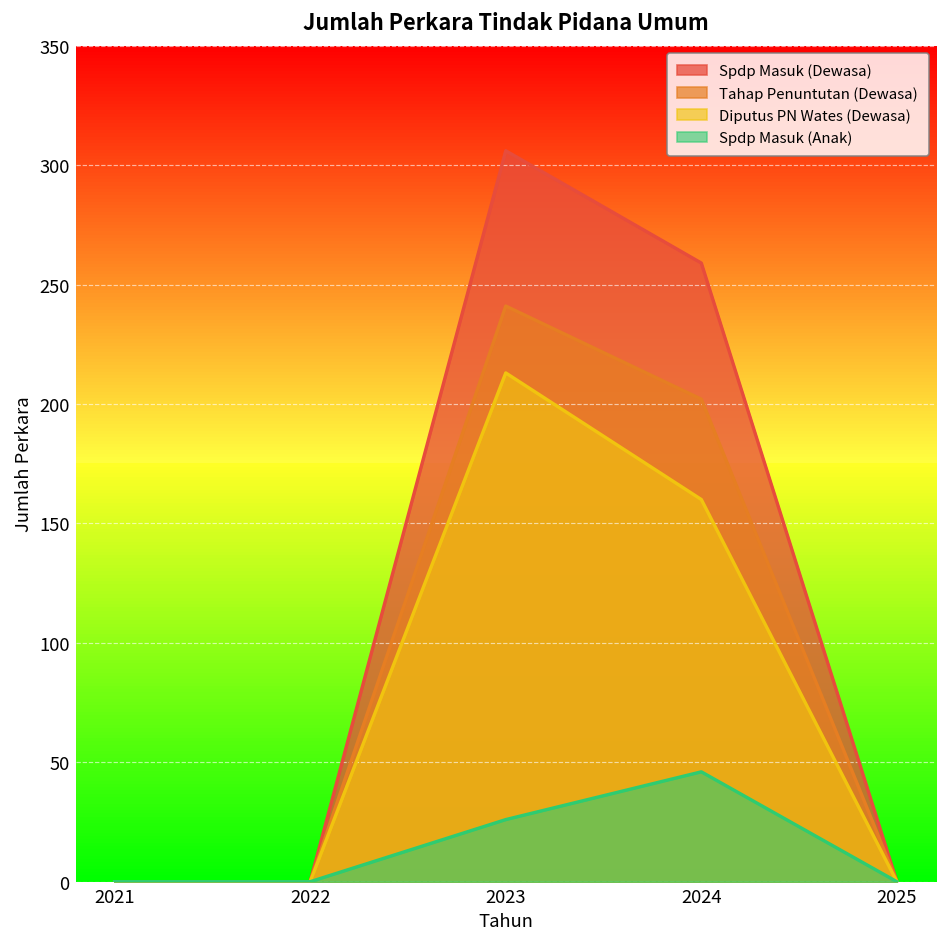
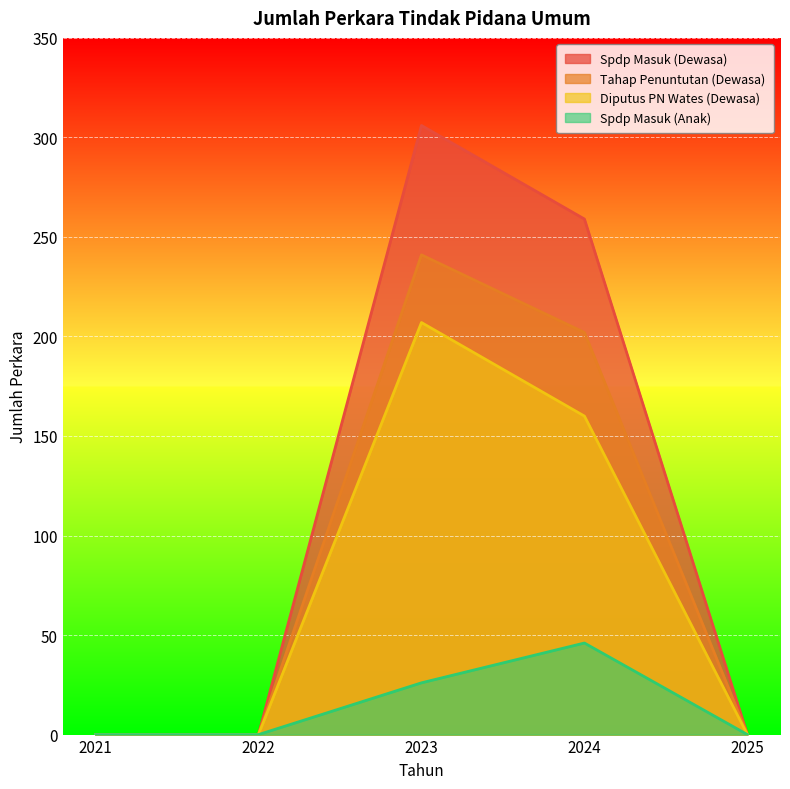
Diputus PN Wates (Dewasa), 2023: 213 -> 207
